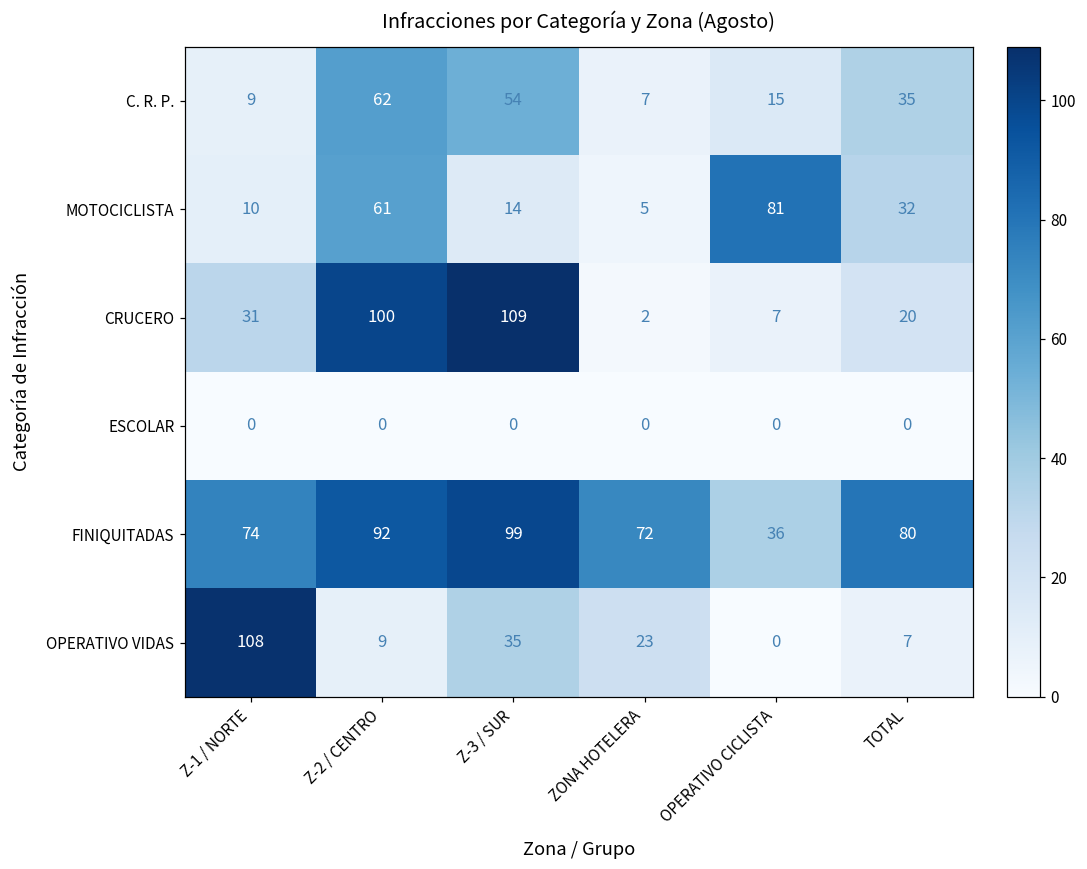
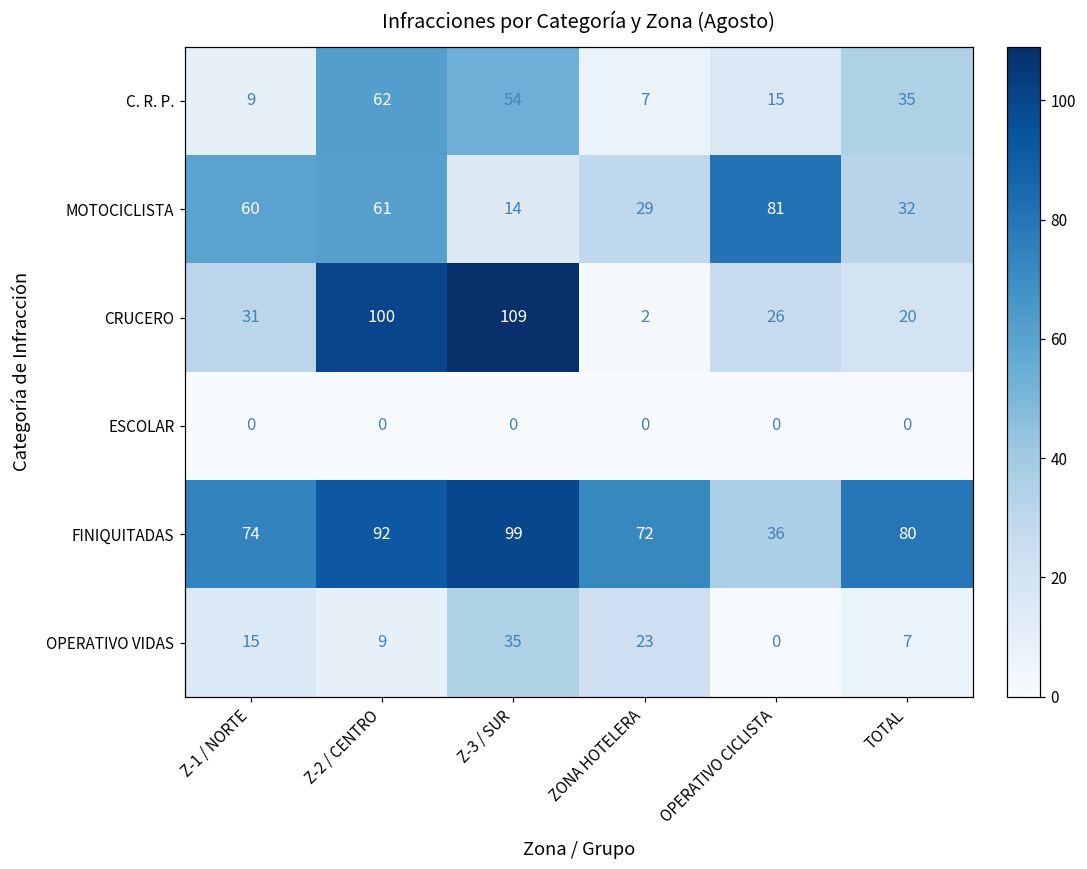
MOTOCICLISTA, Z-1 / NORTE: 10 -> 60
MOTOCICLISTA, ZONA HOTELERA: 5 -> 29
CRUCERO, OPERATIVO CICLISTA: 7 -> 26
OPERATIVO VIDAS, Z-1 / NORTE: 108 -> 15
